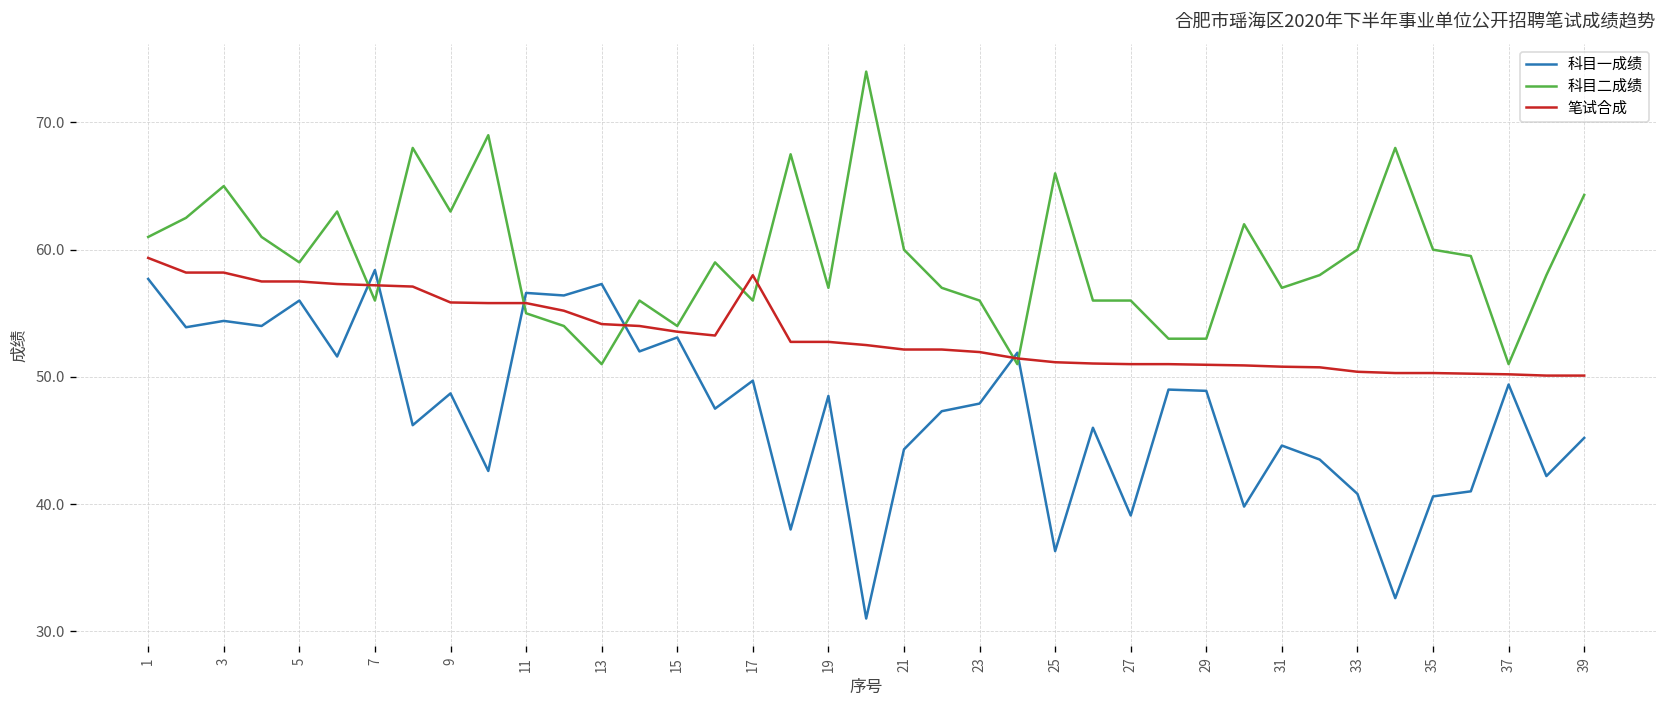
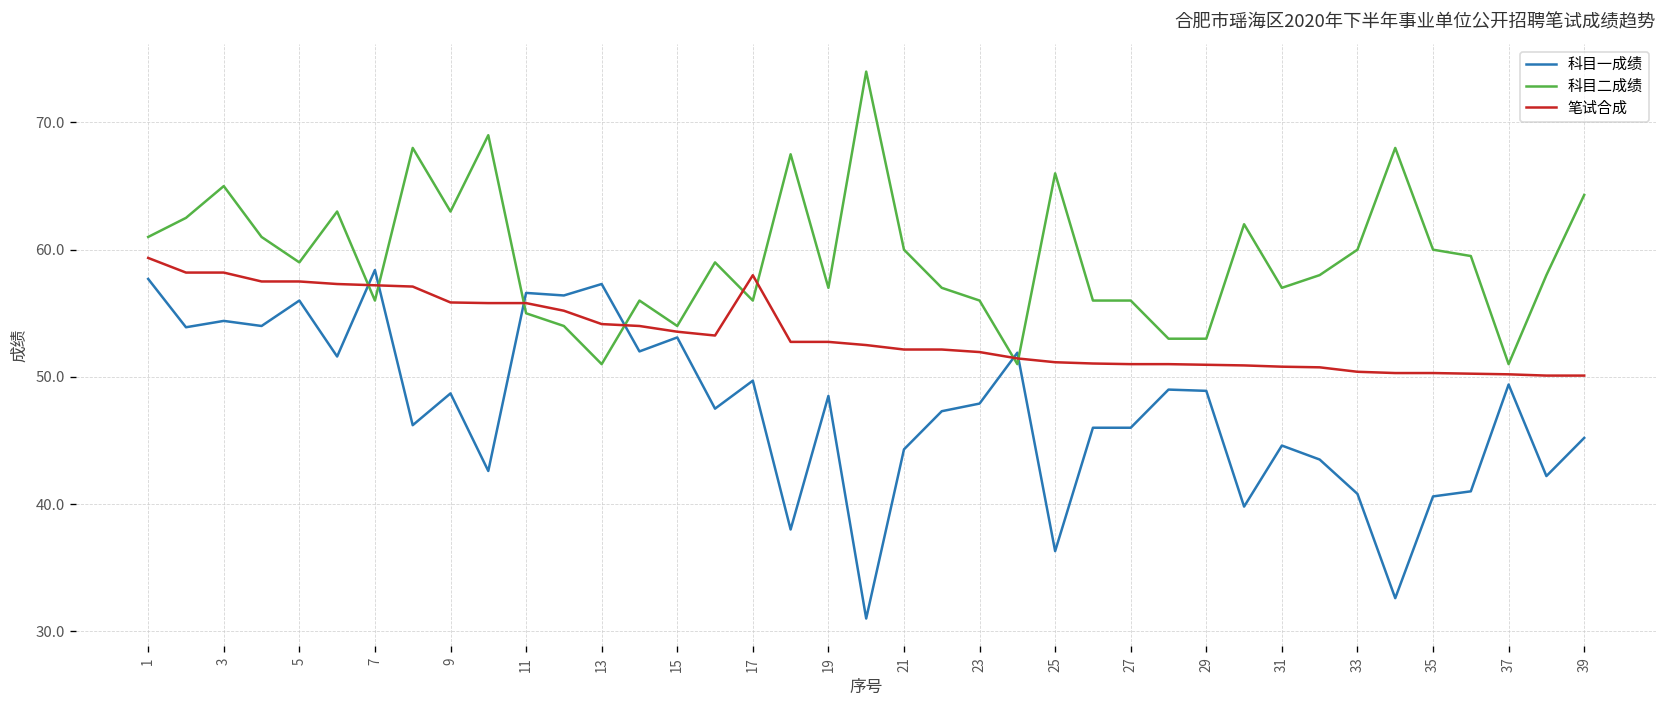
科目一成绩, 27: 39.1 -> 46.0
